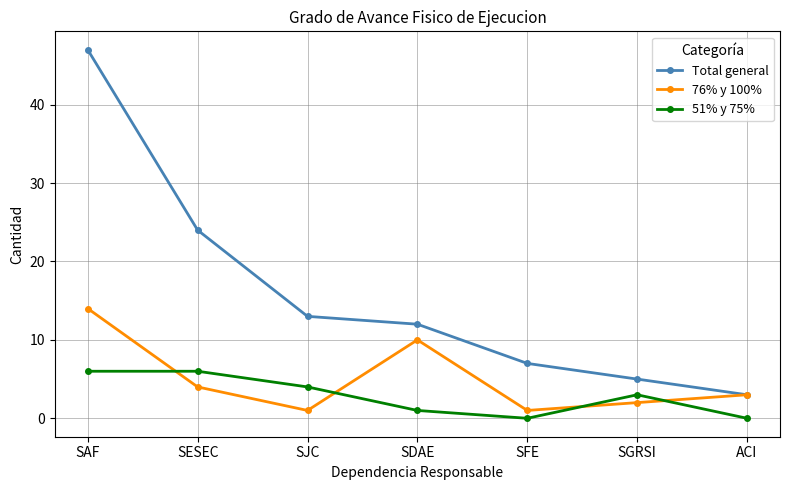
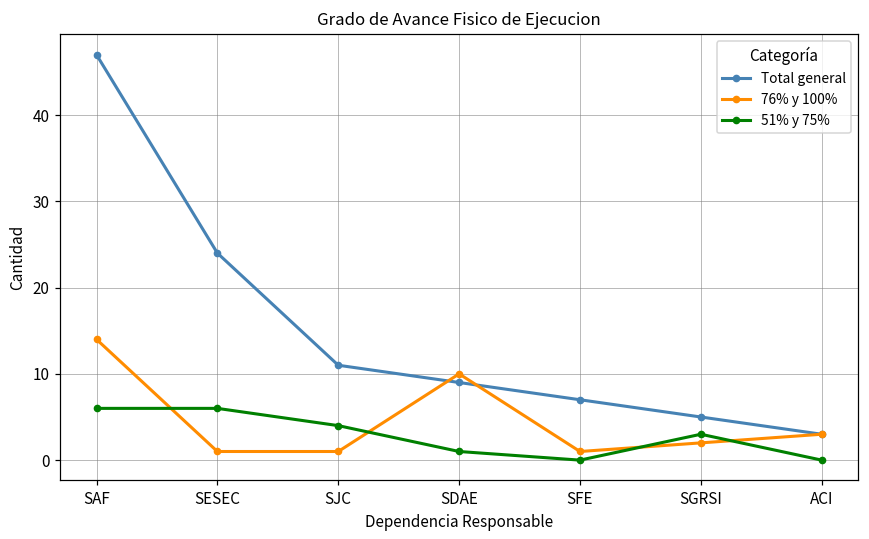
76% y 100%, SESEC: 4 -> 1
Total general, SJC: 13 -> 11
Total general, SDAE: 12 -> 9
